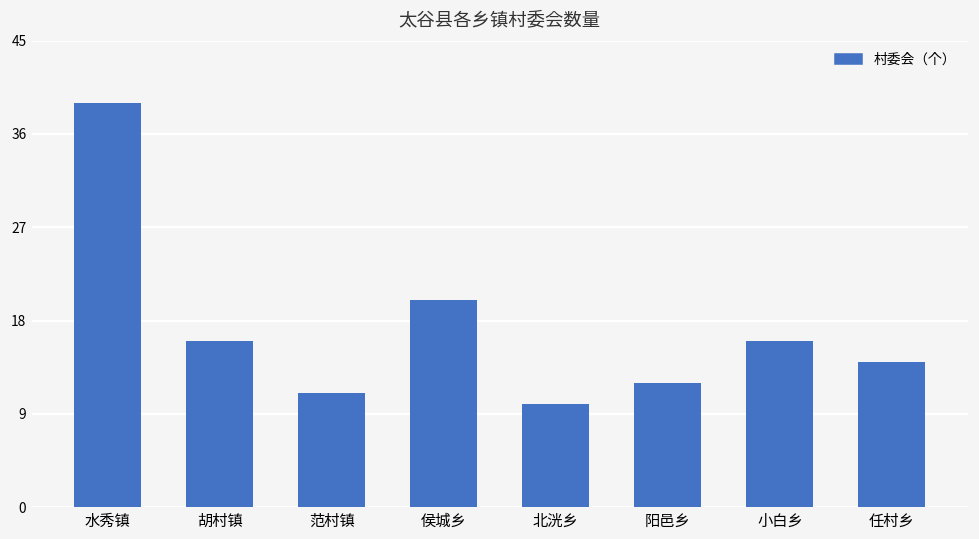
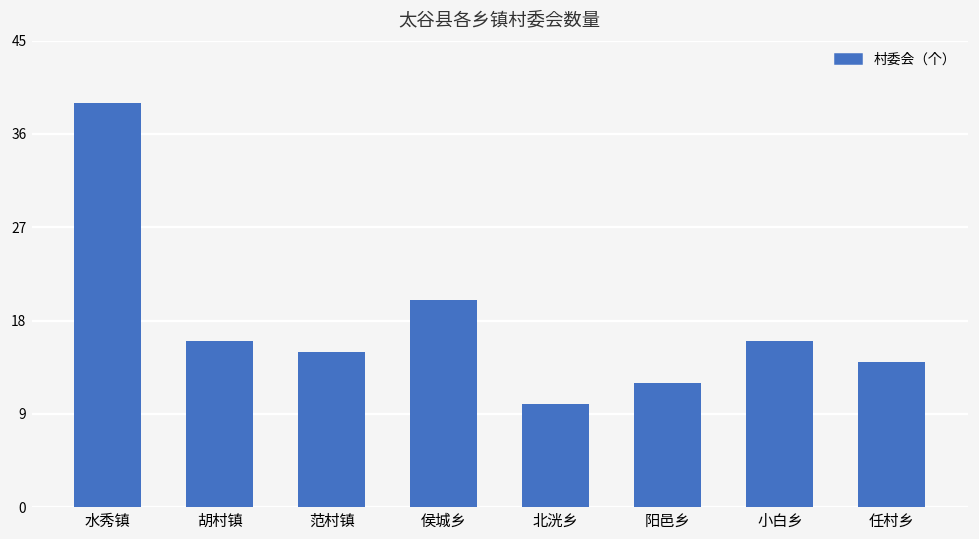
范村镇: 11 -> 15
